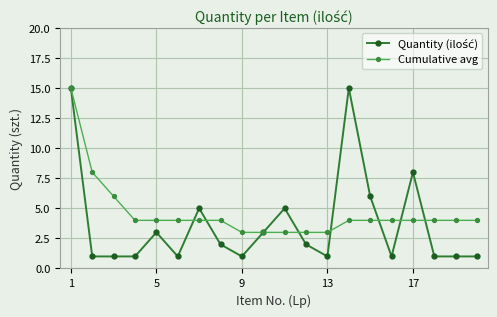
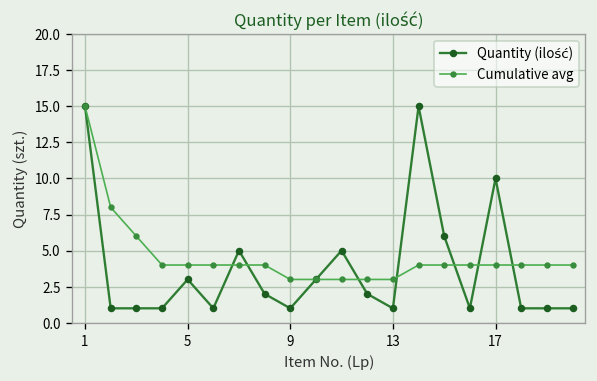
Quantity (ilość), 17: 8 -> 10
